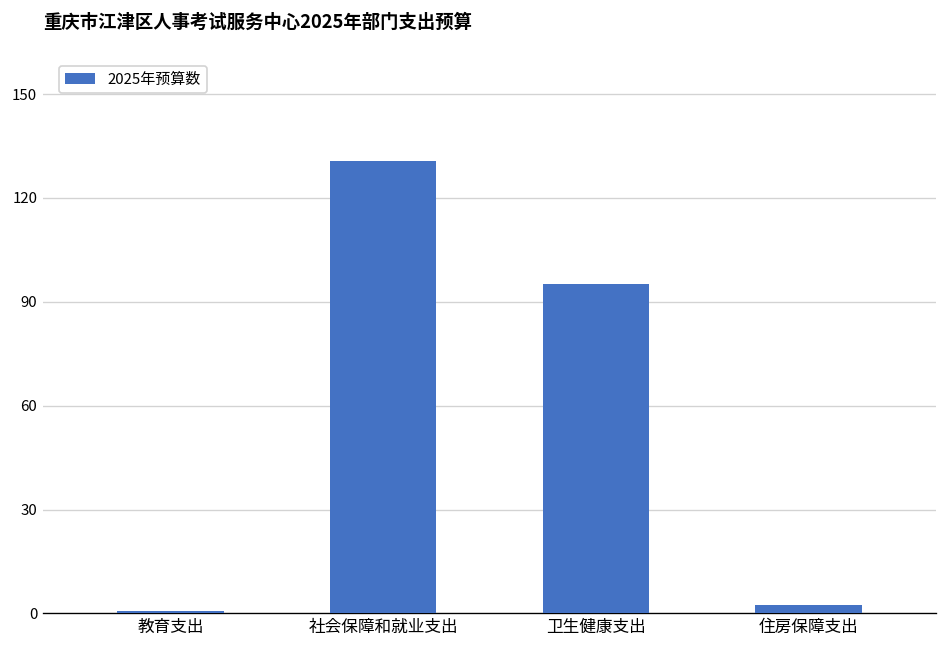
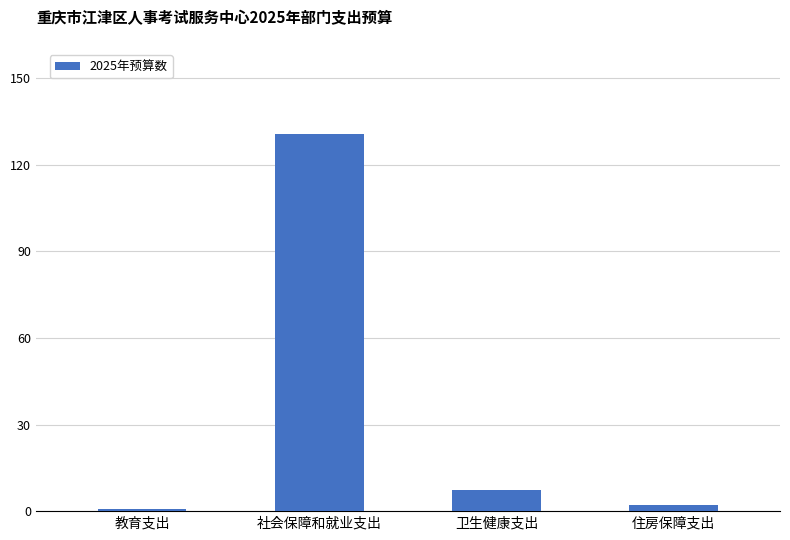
卫生健康支出: 95 -> 7
